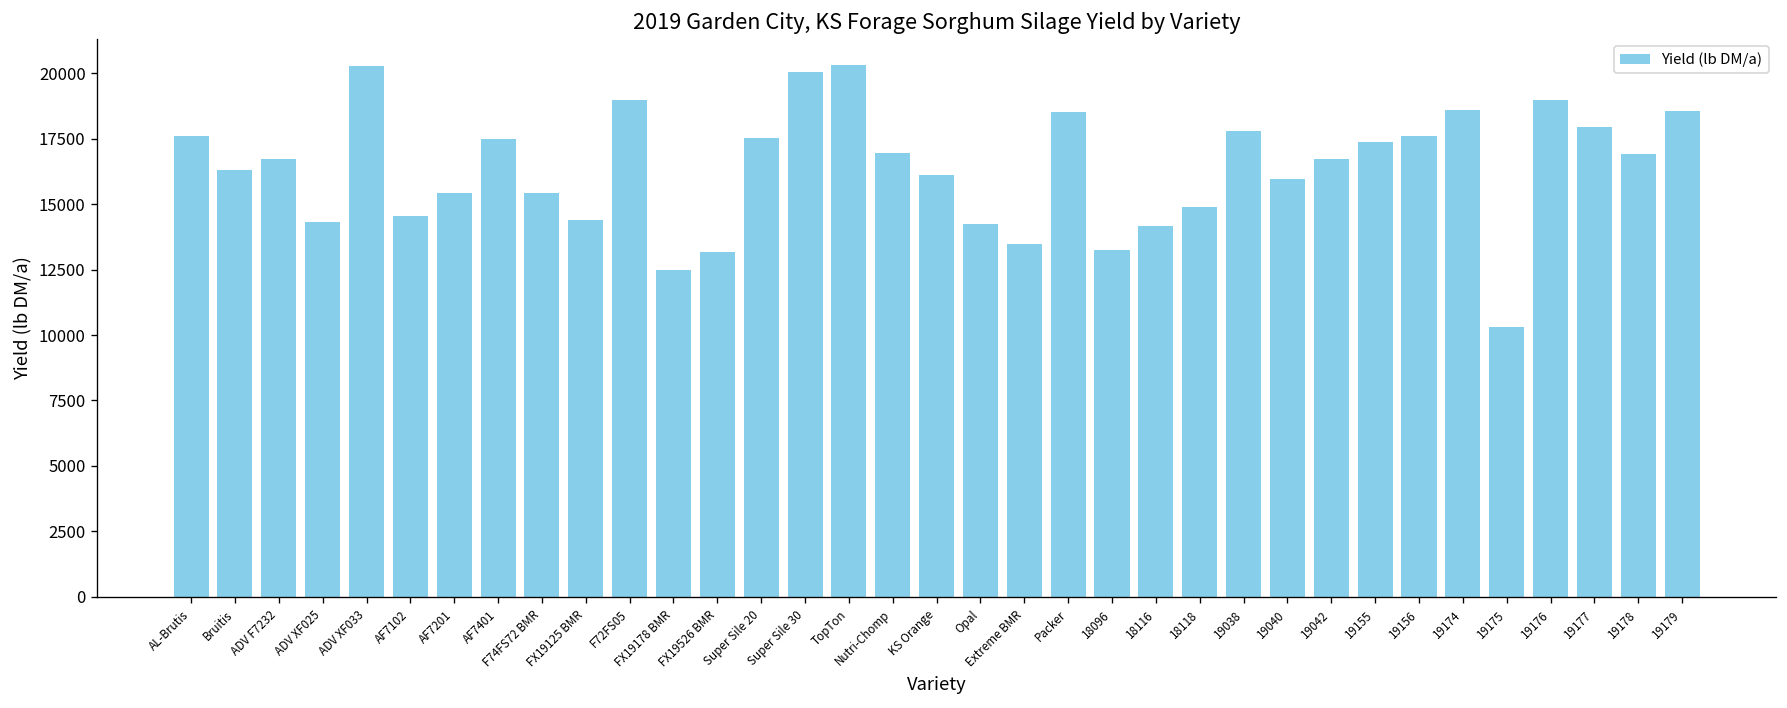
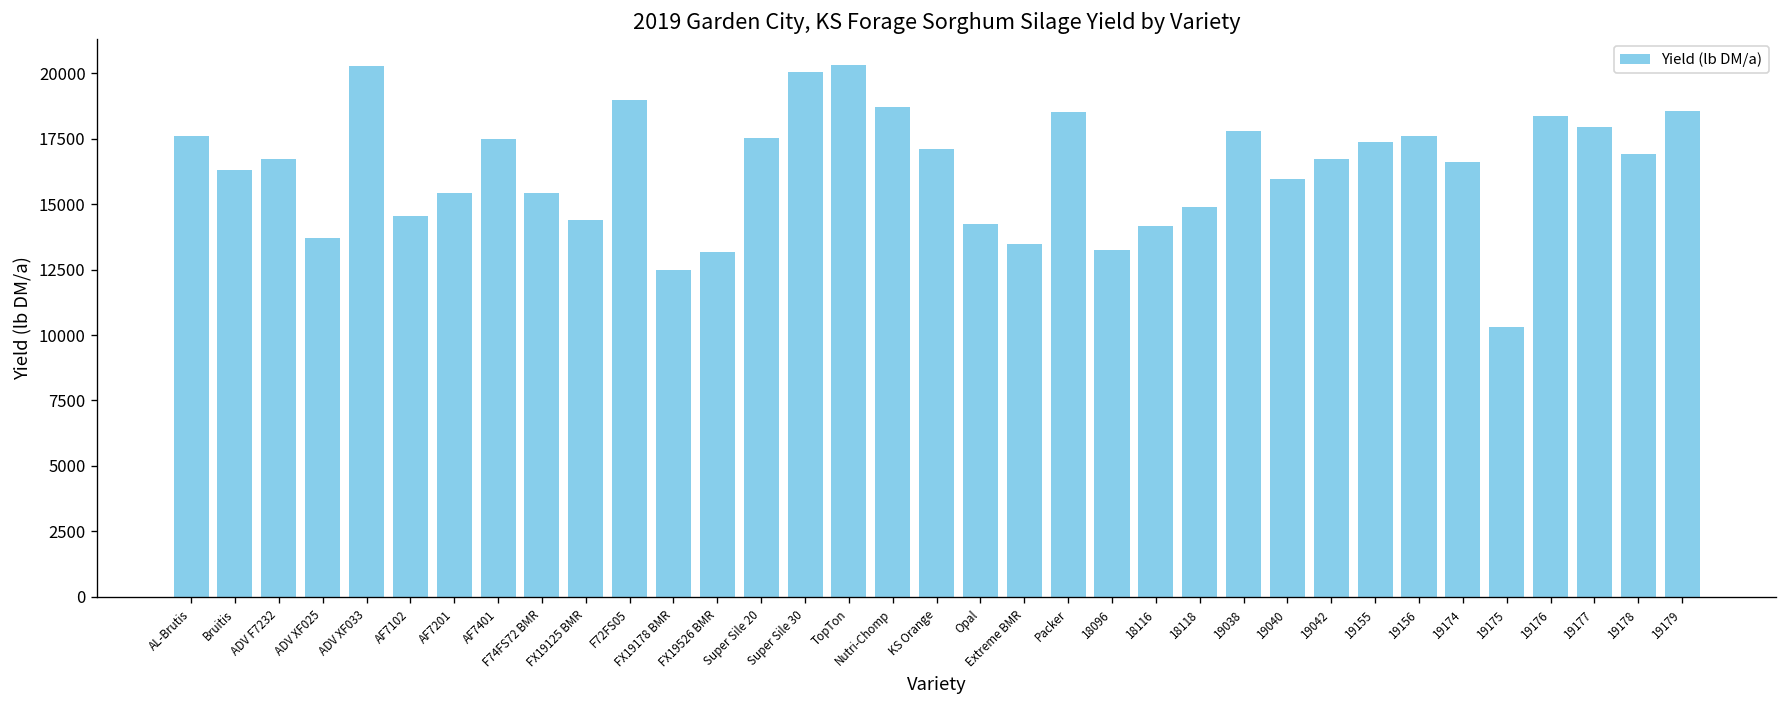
ADV XF025: 14300 -> 13700
Nutri-Chomp: 17000 -> 18700
KS Orange: 16100 -> 17100
19174: 18600 -> 16600
19176: 19000 -> 18300
